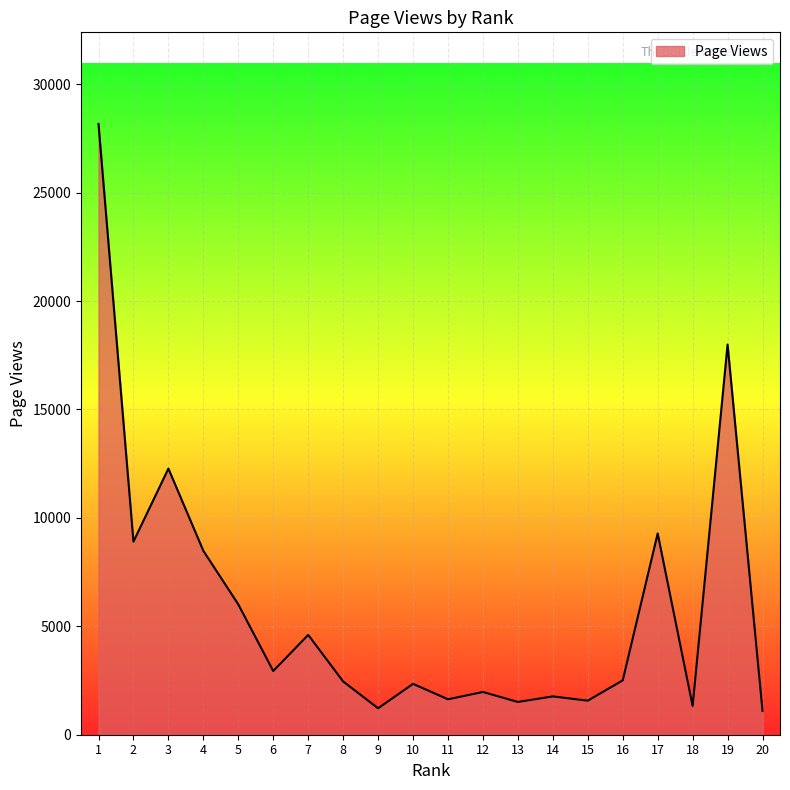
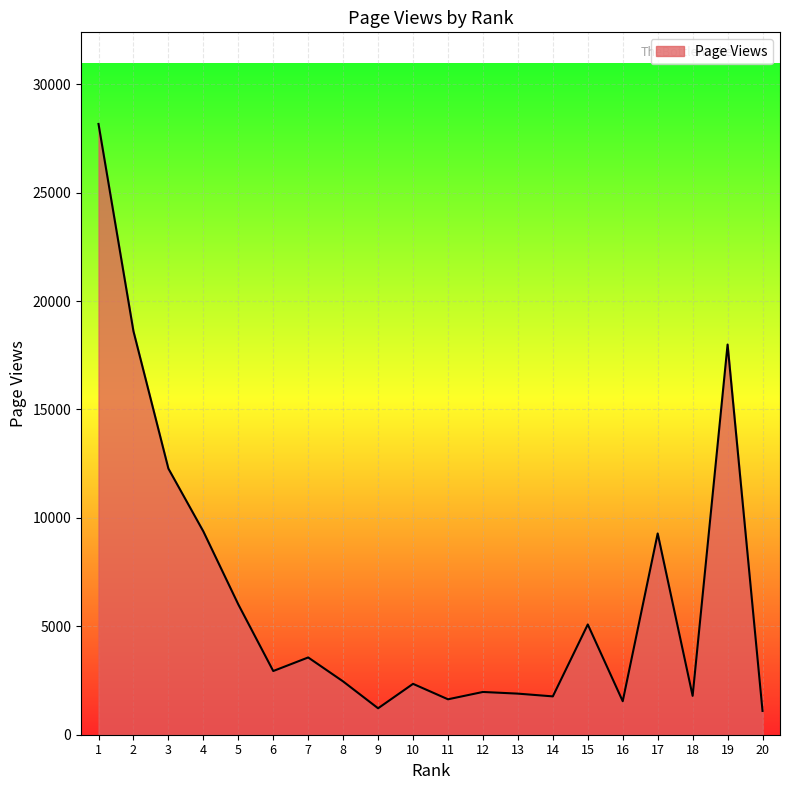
2: 8900 -> 18600
4: 8500 -> 9400
7: 4600 -> 3600
13: 1500 -> 1900
15: 1600 -> 5100
16: 2500 -> 1500
18: 1300 -> 1800
